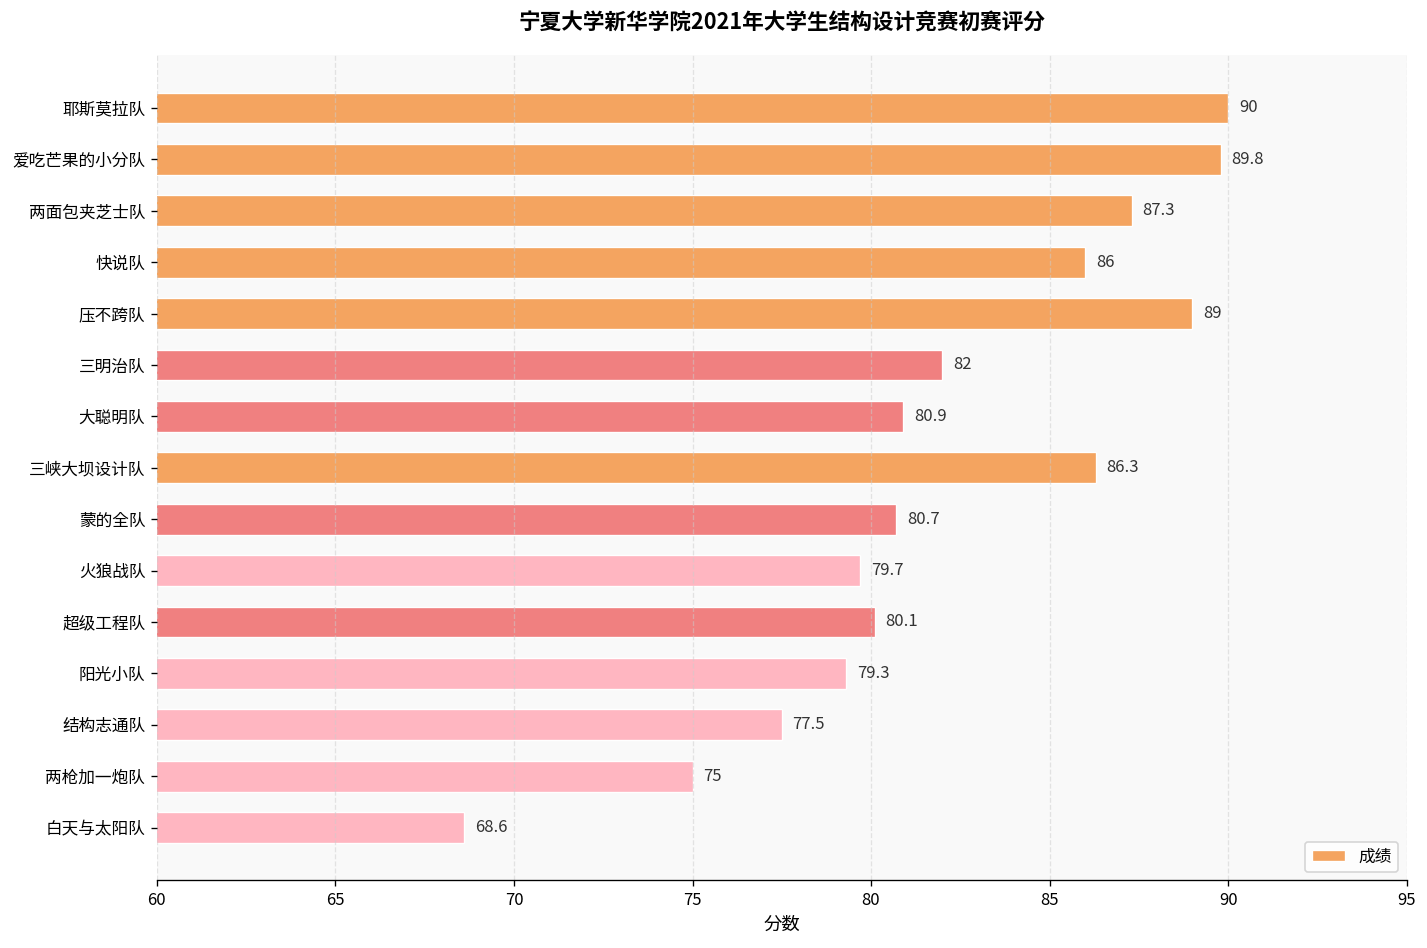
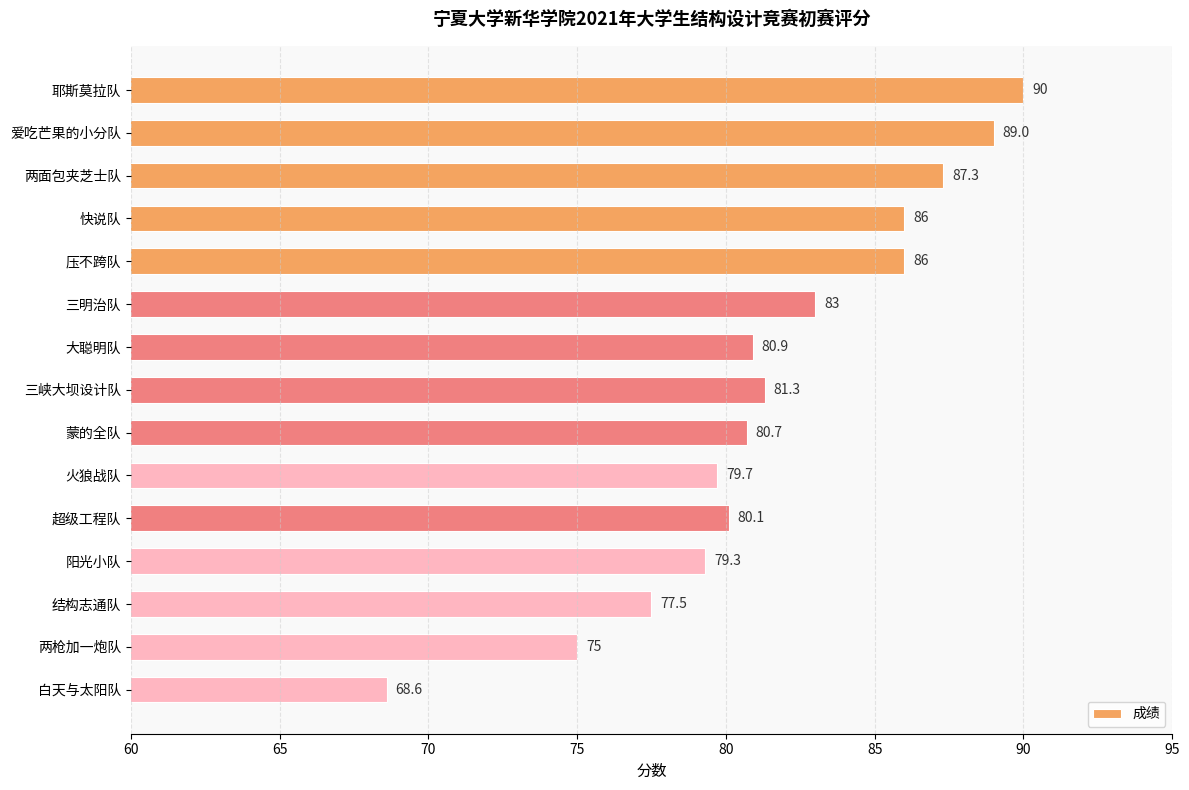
爱吃芒果的小分队: 89.8 -> 89.0
压不跨队: 89 -> 86
三明治队: 82 -> 83
三峡大坝设计队: 86.3 -> 81.3
